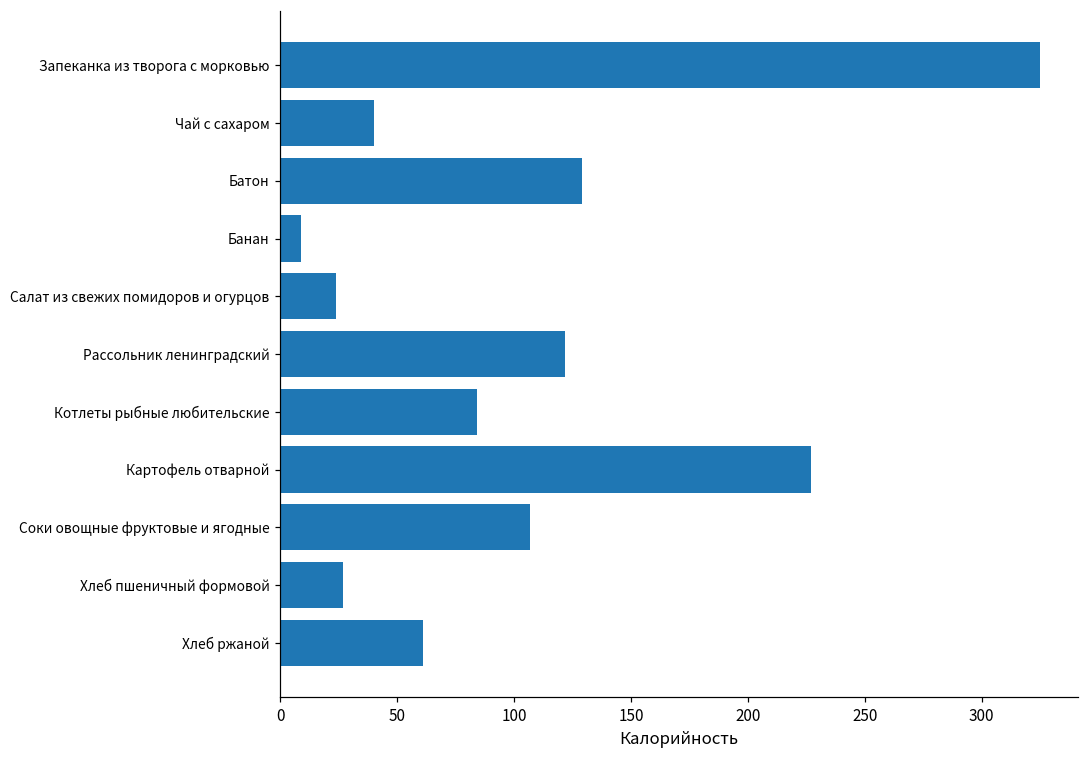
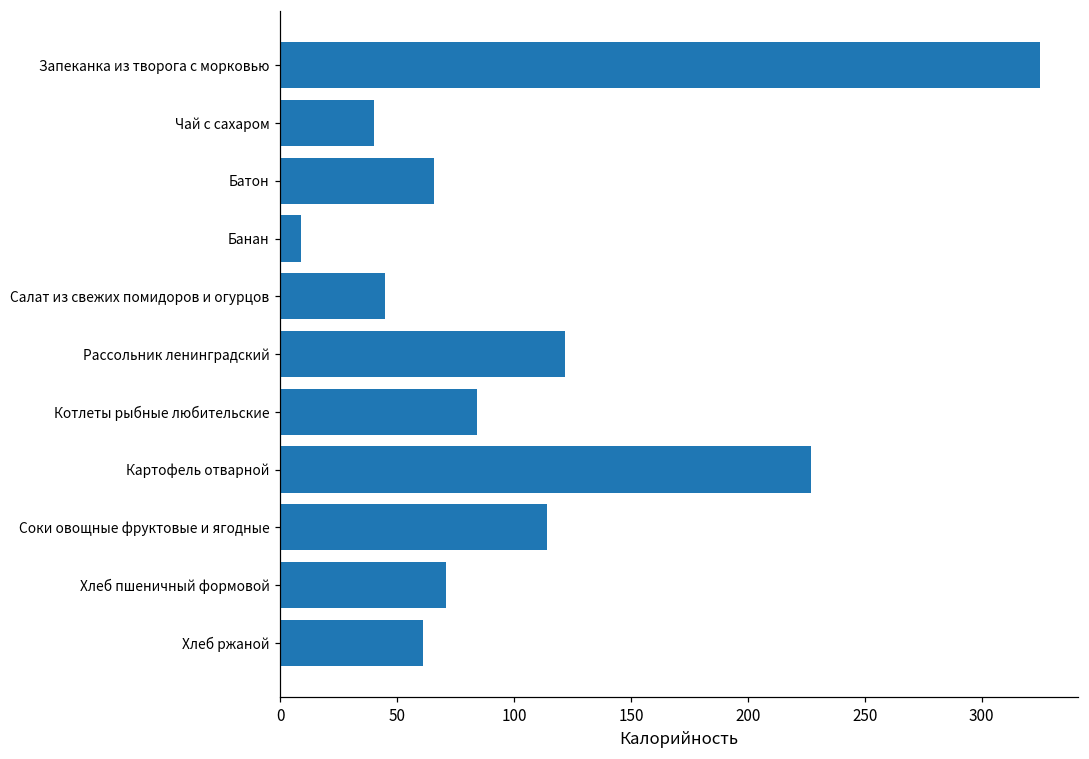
Батон: 129 -> 66
Салат из свежих помидоров и огурцов: 24 -> 45
Соки овощные фруктовые и ягодные: 107 -> 114
Хлеб пшеничный формовой: 27 -> 71
